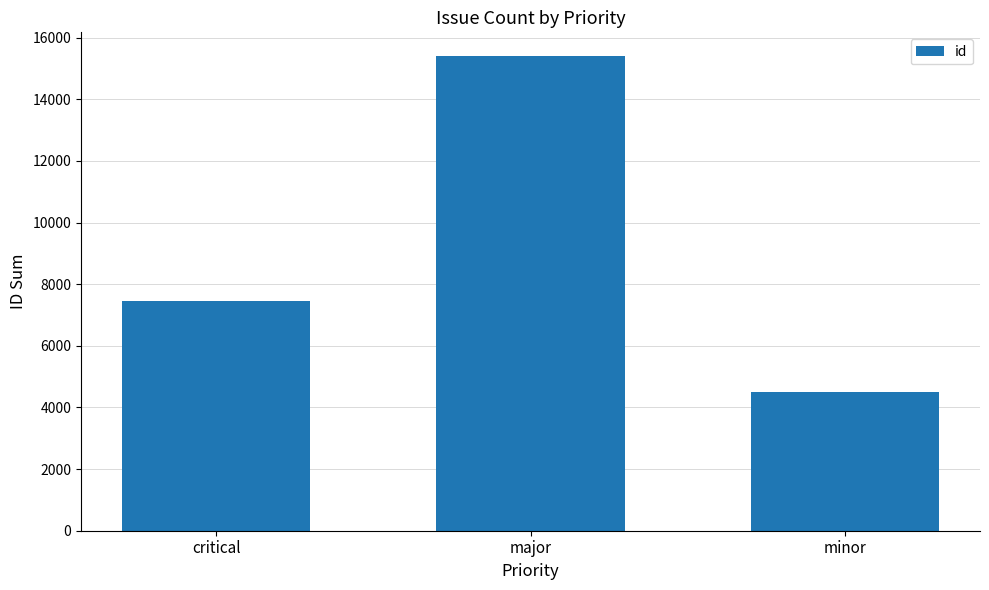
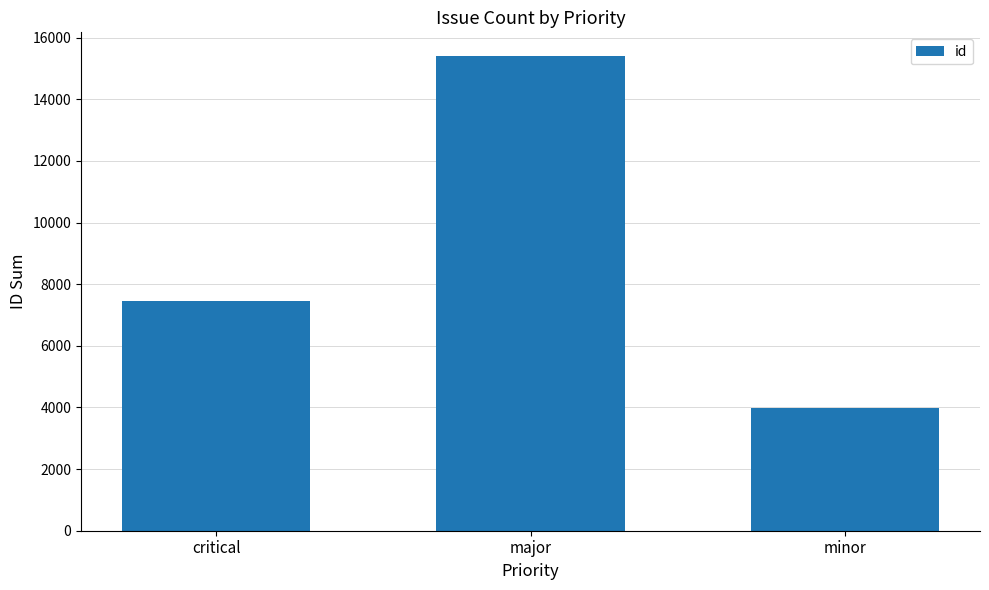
minor: 4500 -> 4000
